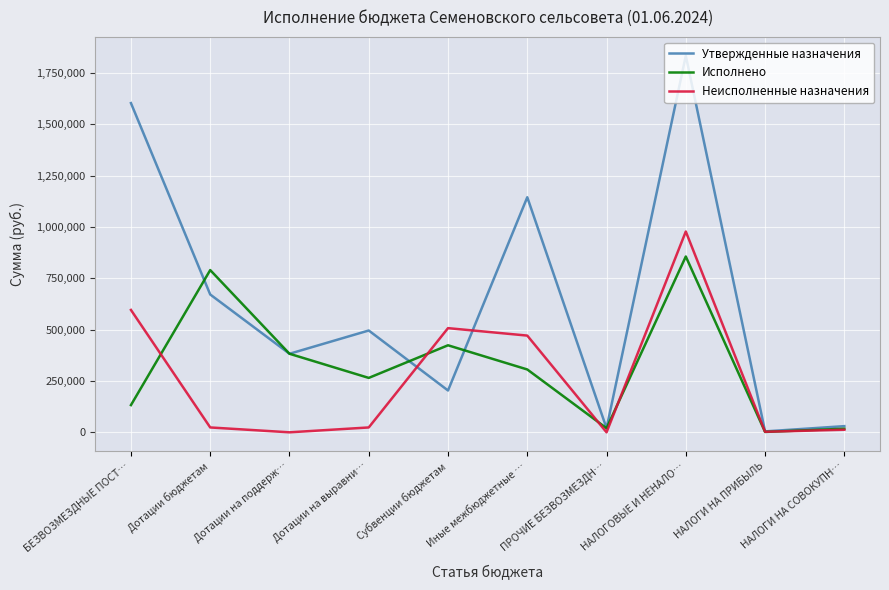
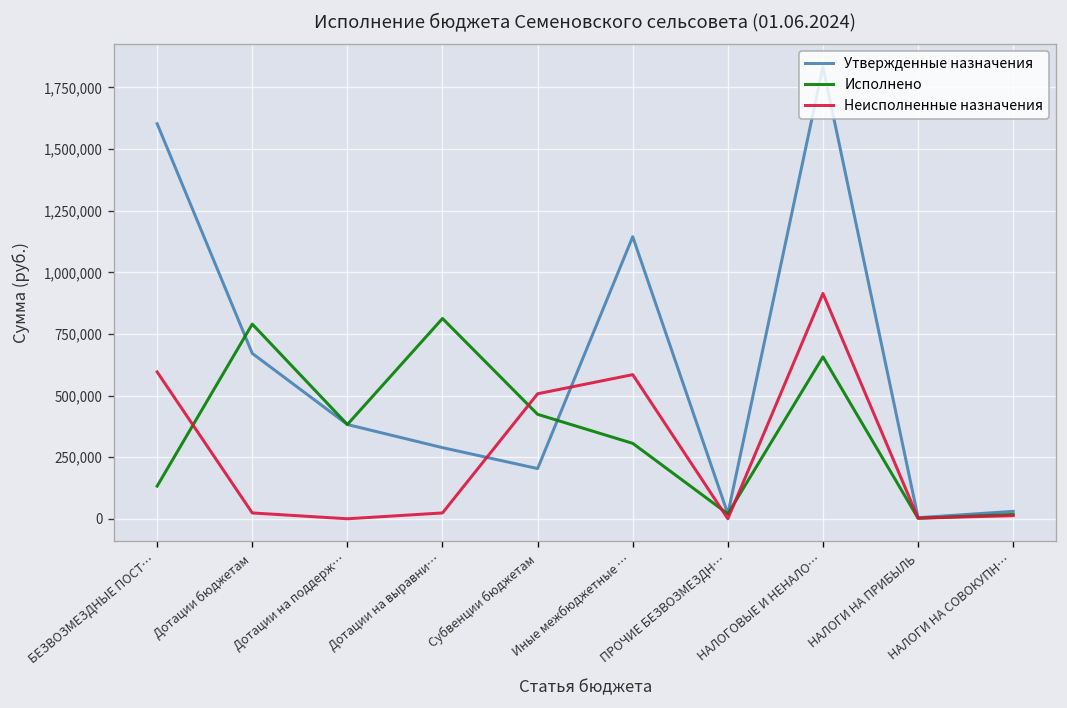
Утвержденные назначения, Дотации на выравни…: 500,000 -> 290,000
Исполнено, Дотации на выравни…: 260,000 -> 810,000
Неисполненные назначения, Иные межбюджетные …: 470,000 -> 580,000
Исполнено, НАЛОГОВЫЕ И НЕНАЛО…: 860,000 -> 660,000
Неисполненные назначения, НАЛОГОВЫЕ И НЕНАЛО…: 980,000 -> 910,000
